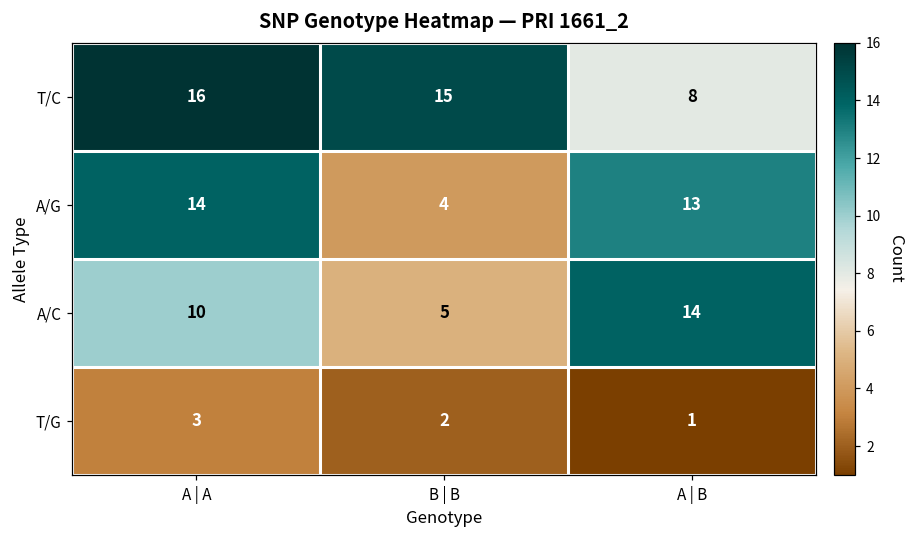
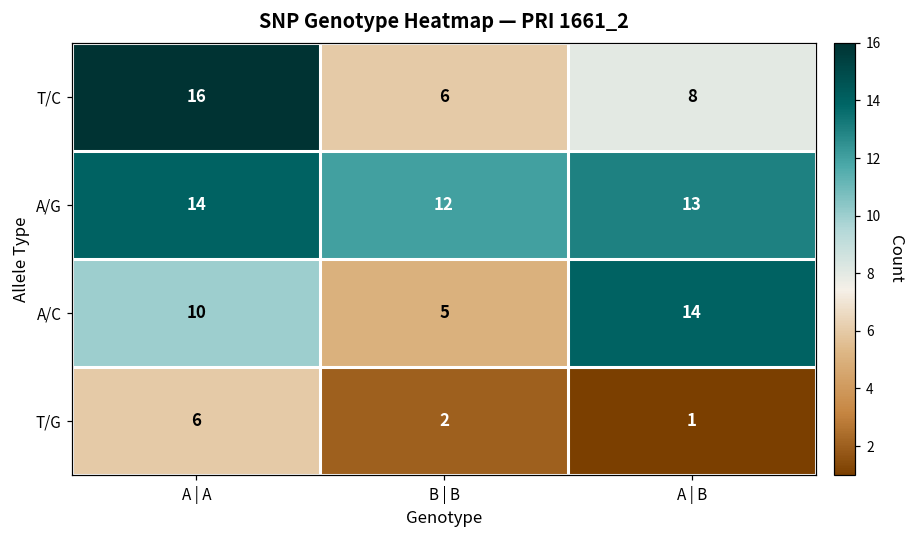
T/C, B | B: 15 -> 6
A/G, B | B: 4 -> 12
T/G, A | A: 3 -> 6
